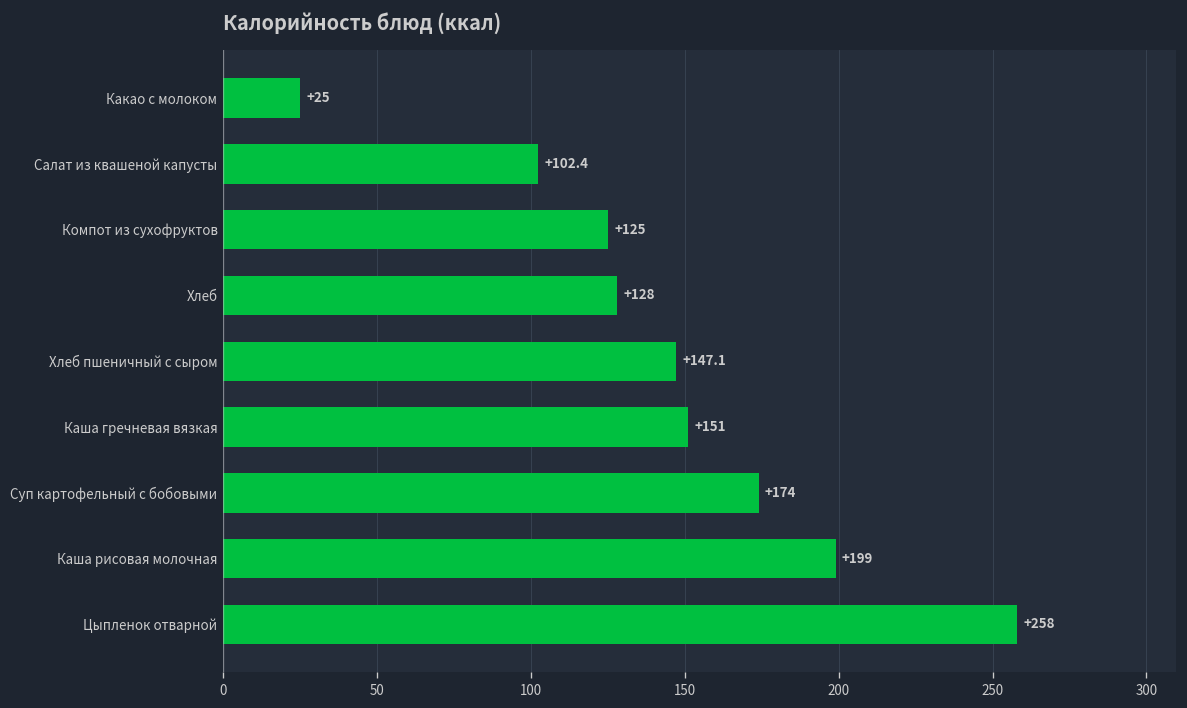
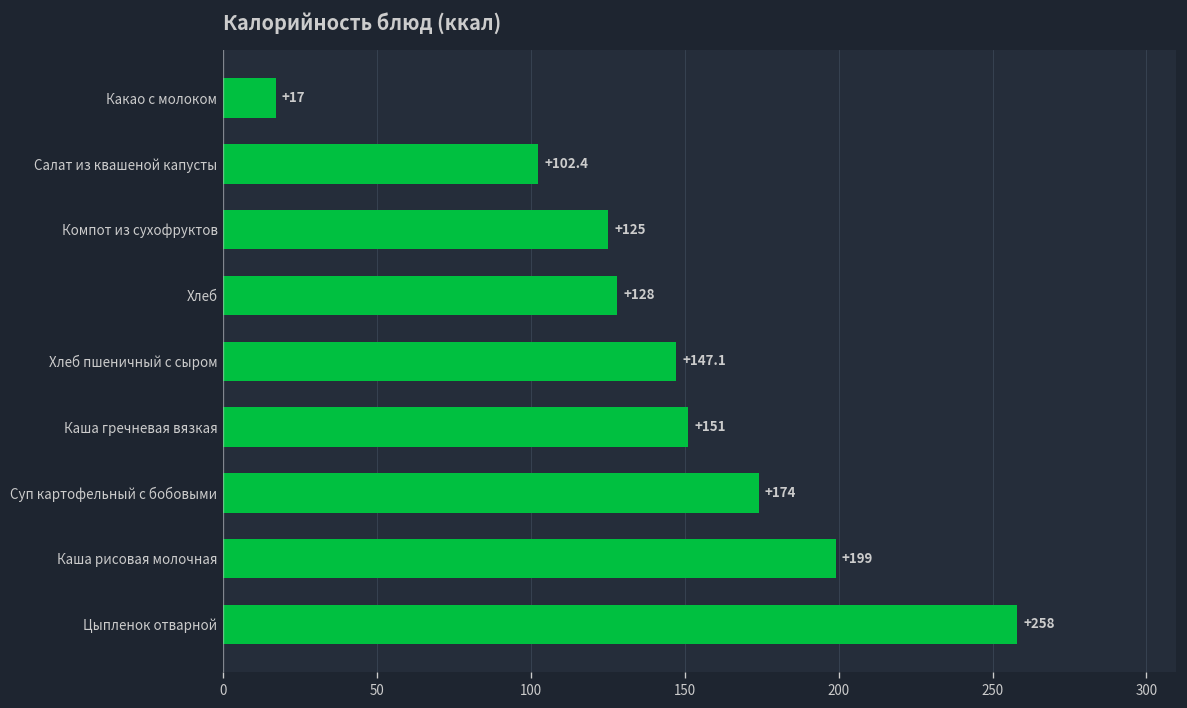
Какао с молоком: +25 -> +17
